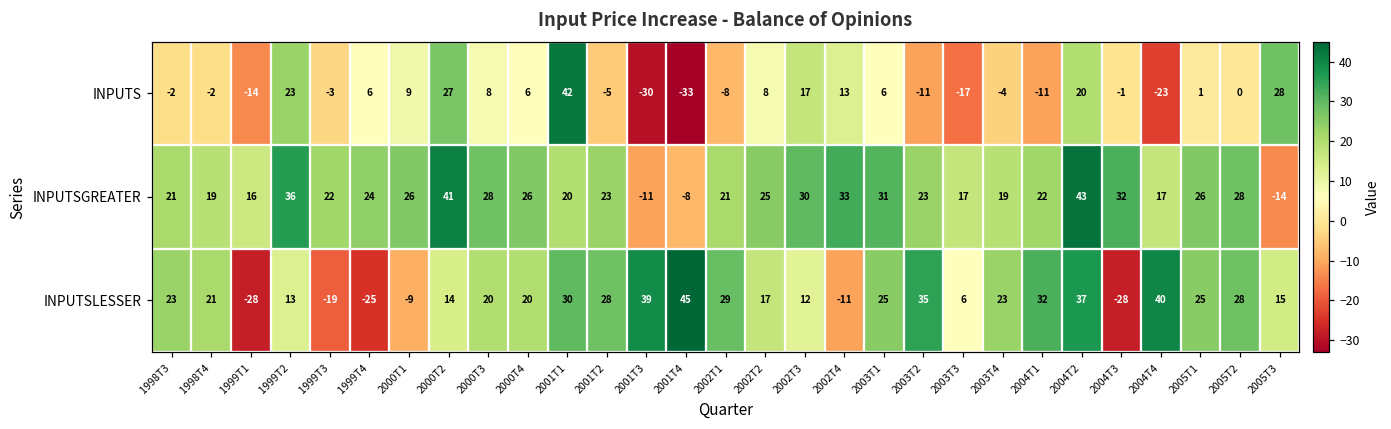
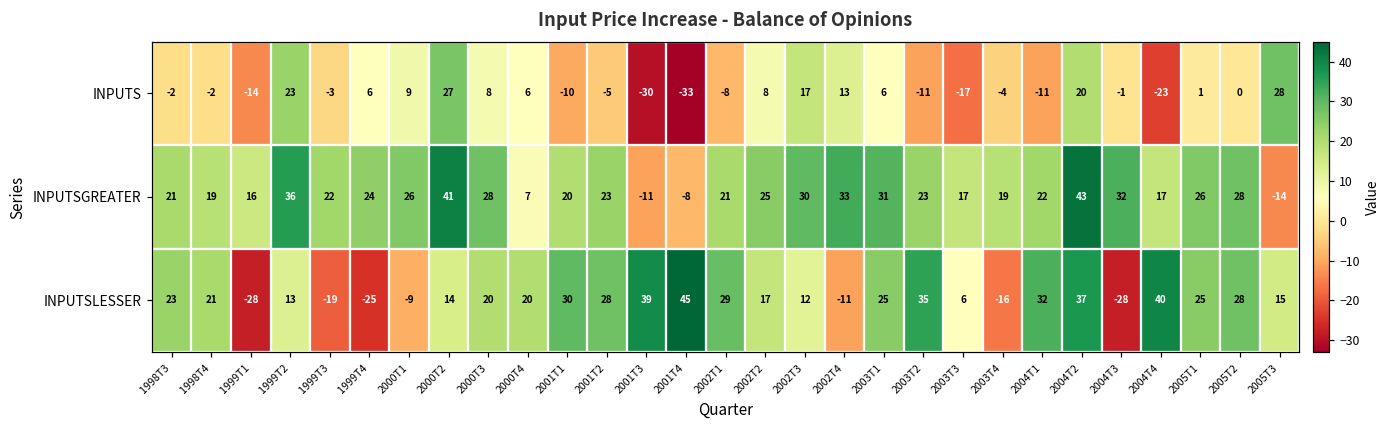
INPUTS, 2001T1: 42 -> -10
INPUTSGREATER, 2000T4: 26 -> 7
INPUTSLESSER, 2003T4: 23 -> -16
